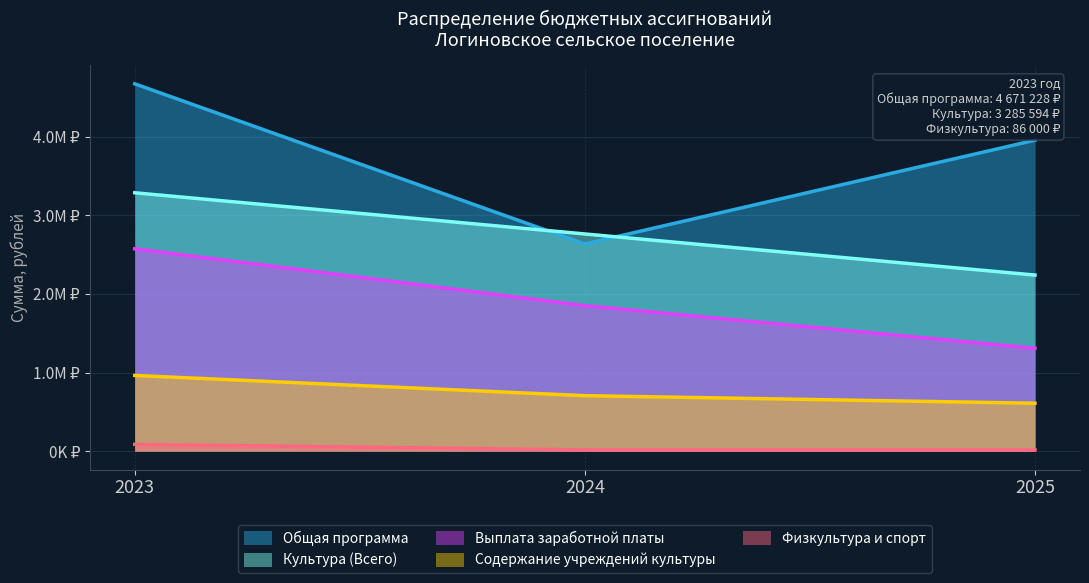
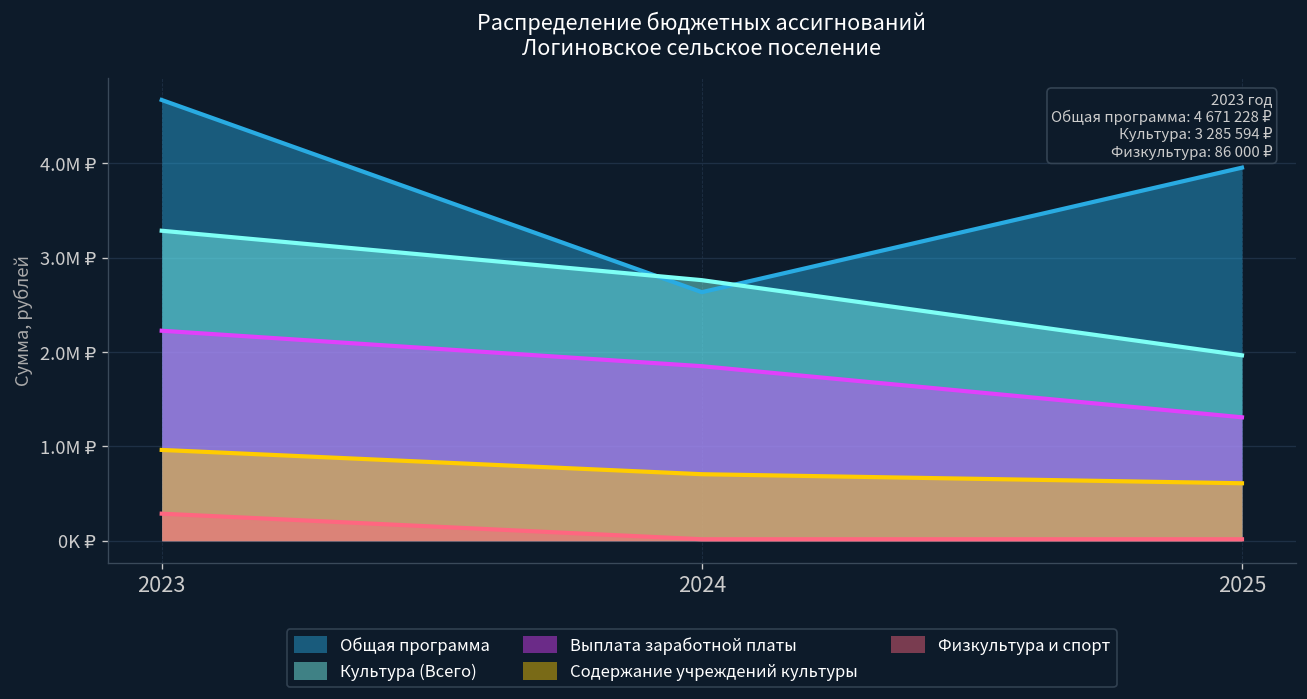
Выплата заработной платы, 2023: 2.6M ₽ -> 2.2M ₽
Физкультура и спорт, 2023: 0.1M ₽ -> 0.3M ₽
Культура (Всего), 2025: 2.2M ₽ -> 2.0M ₽
